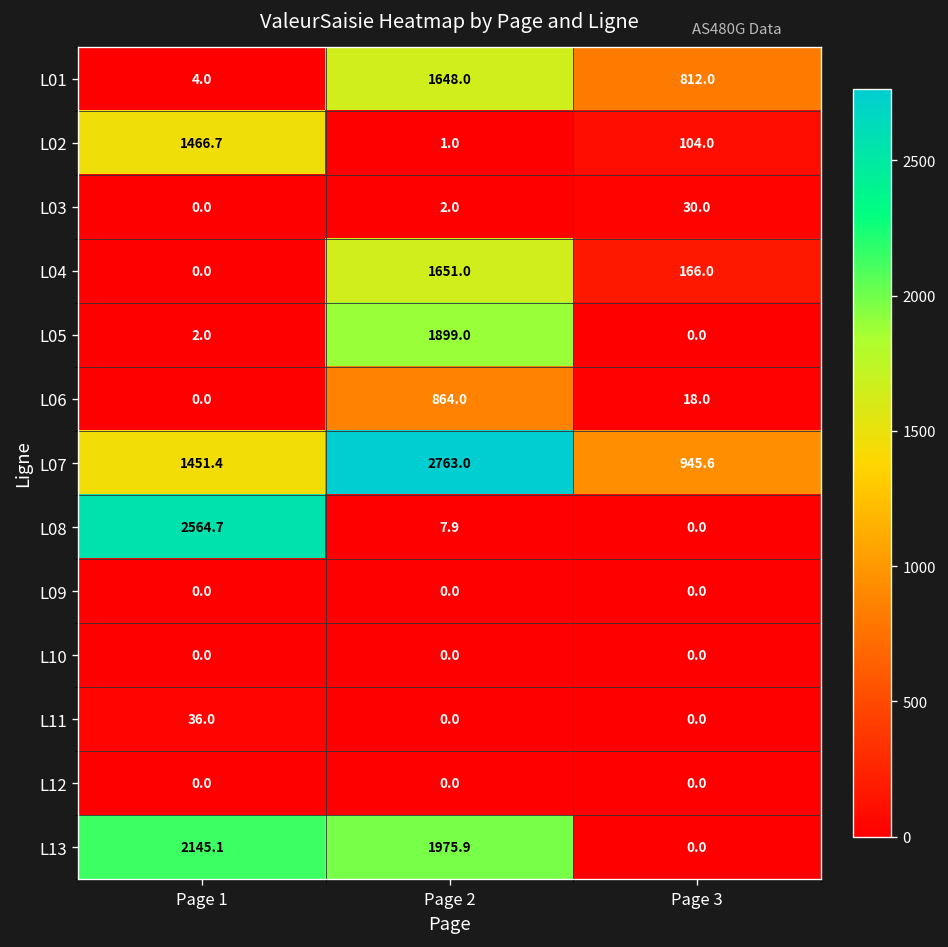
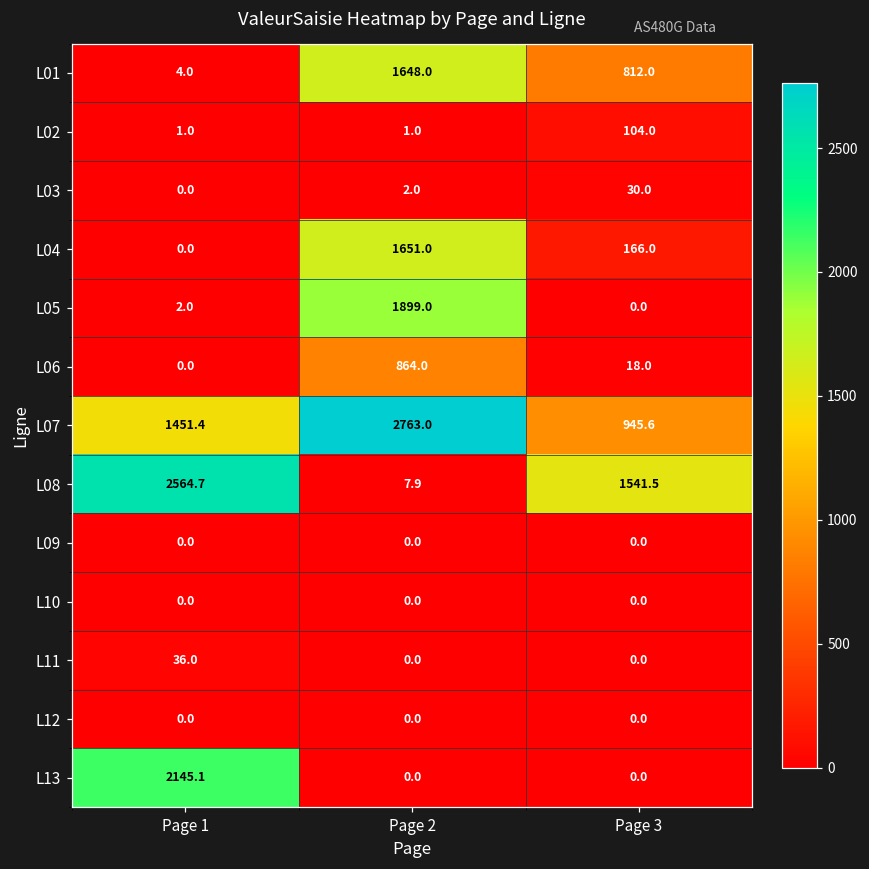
L02, Page 1: 1466.7 -> 1.0
L08, Page 3: 0.0 -> 1541.5
L13, Page 2: 1975.9 -> 0.0
